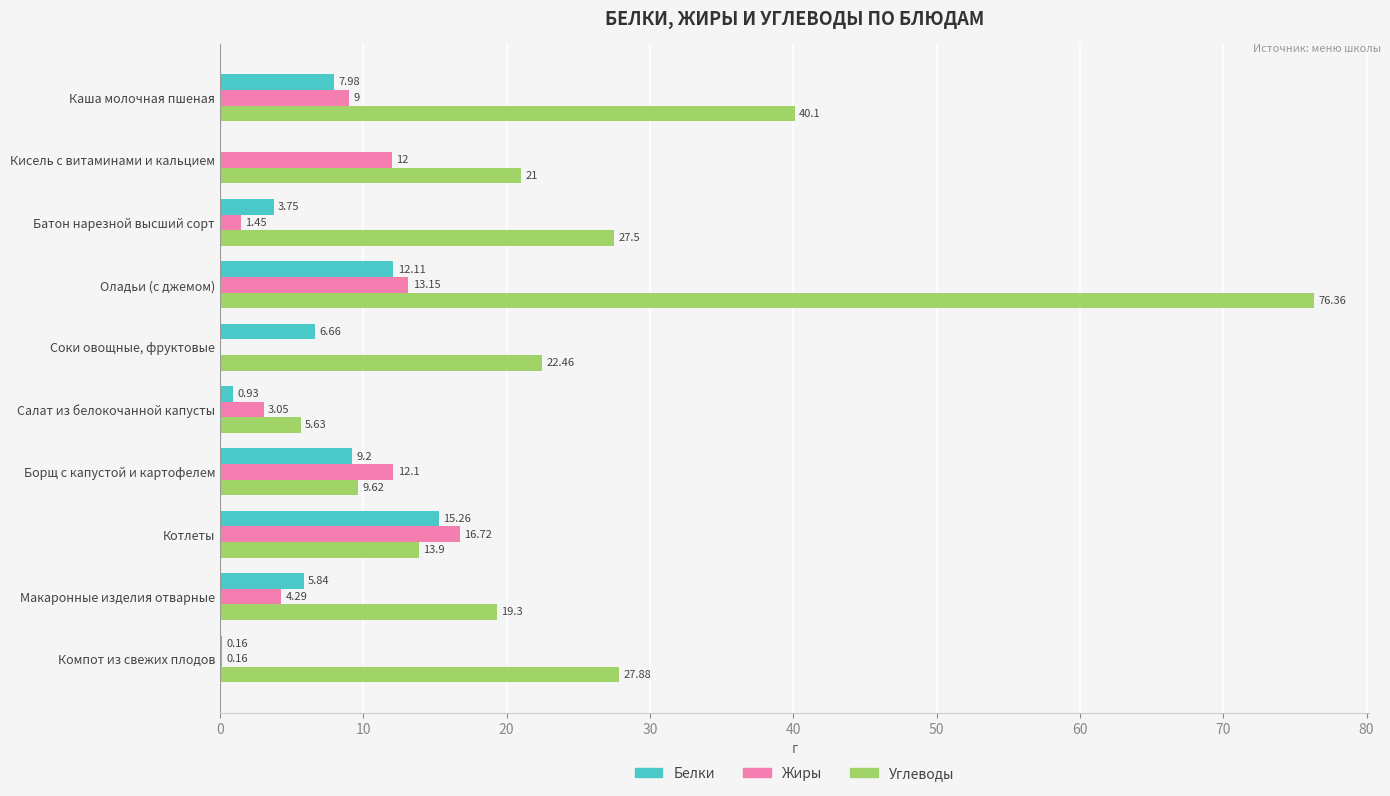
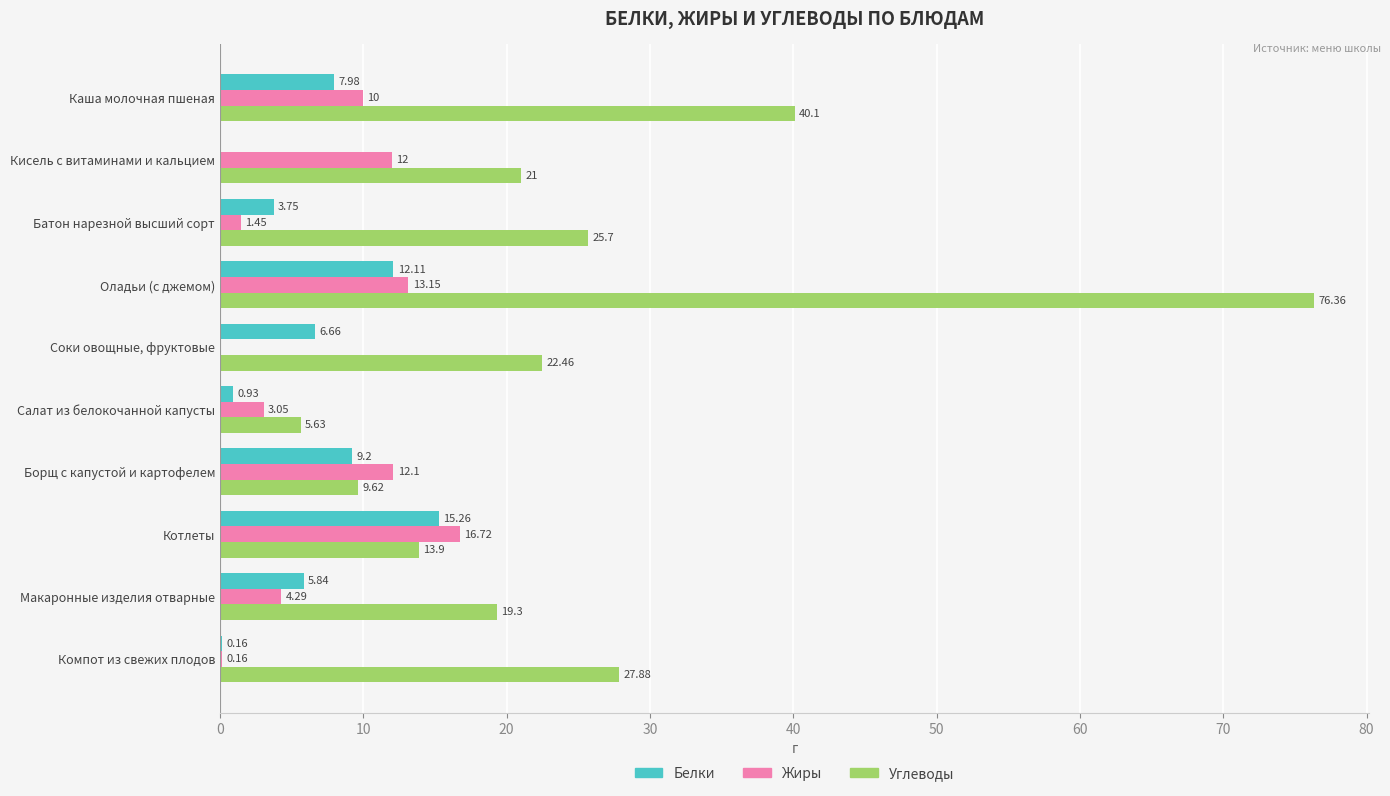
Жиры, Каша молочная пшеная: 9 -> 10
Углеводы, Батон нарезной высший сорт: 27.5 -> 25.7
